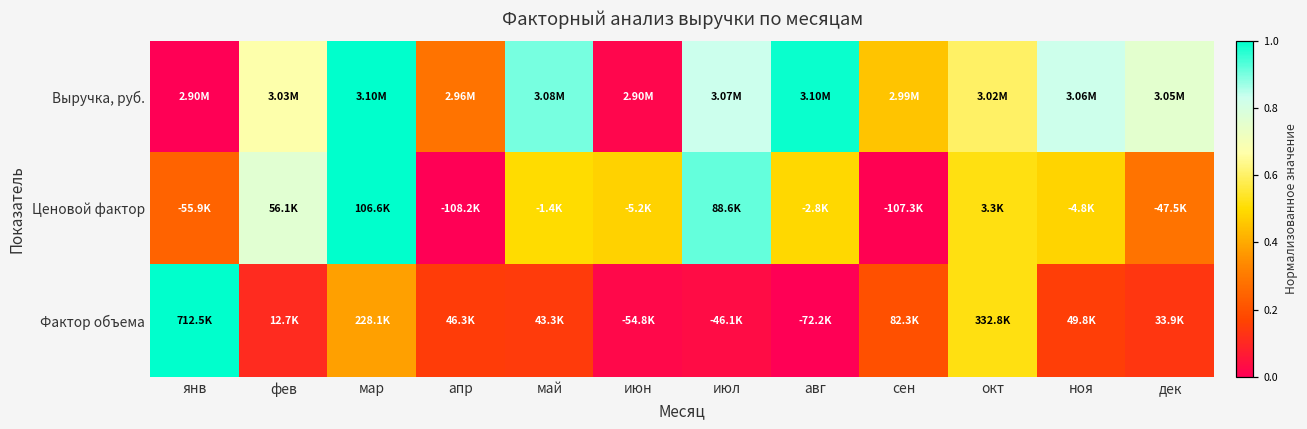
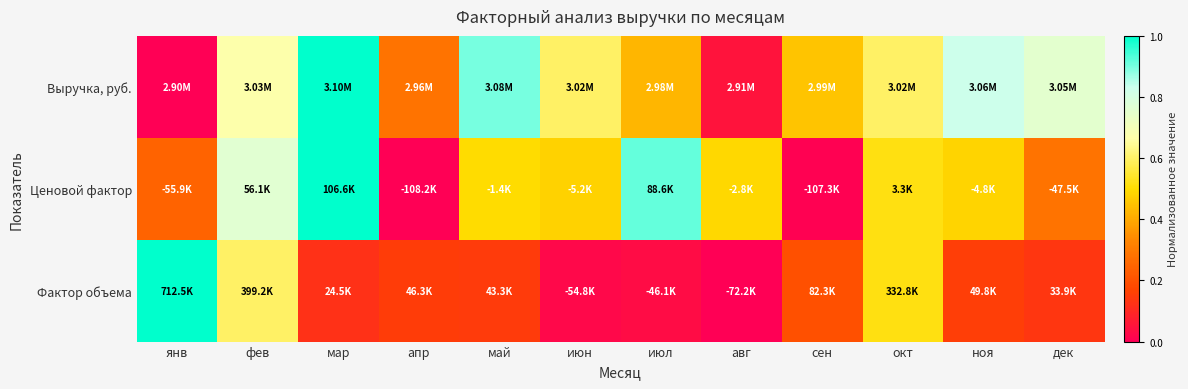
Выручка, руб., июн: 2.90M -> 3.02M
Выручка, руб., июл: 3.07M -> 2.98M
Выручка, руб., авг: 3.10M -> 2.91M
Фактор объема, фев: 12.7K -> 399.2K
Фактор объема, мар: 228.1K -> 24.5K
